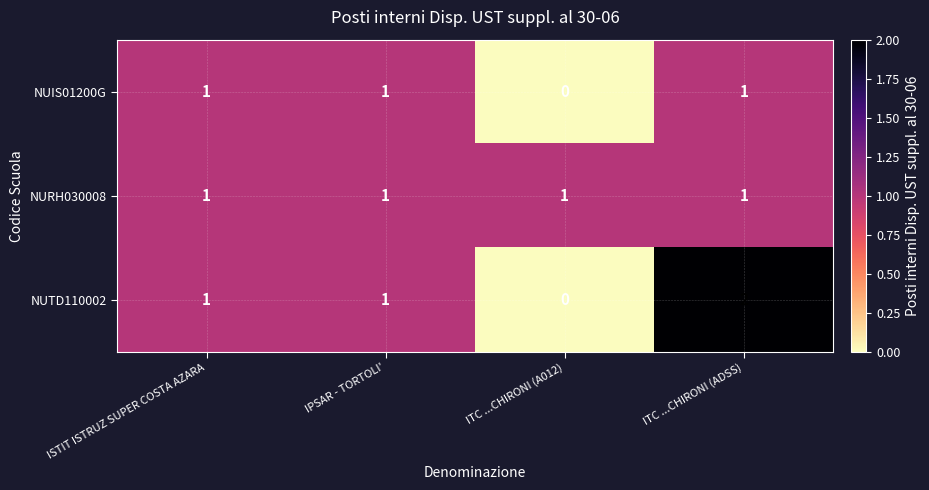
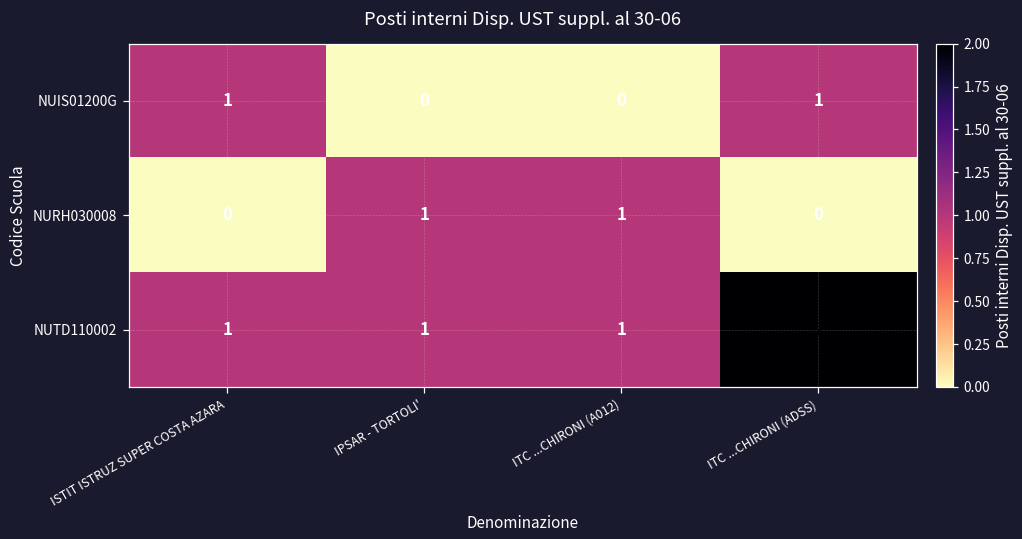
NUIS01200G, IPSAR - TORTOLI': 1 -> 0
NURH030008, ISTIT ISTRUZ SUPER COSTA AZARA: 1 -> 0
NURH030008, ITC ...CHIRONI (ADSS): 1 -> 0
NUTD110002, ITC ...CHIRONI (A012): 0 -> 1
